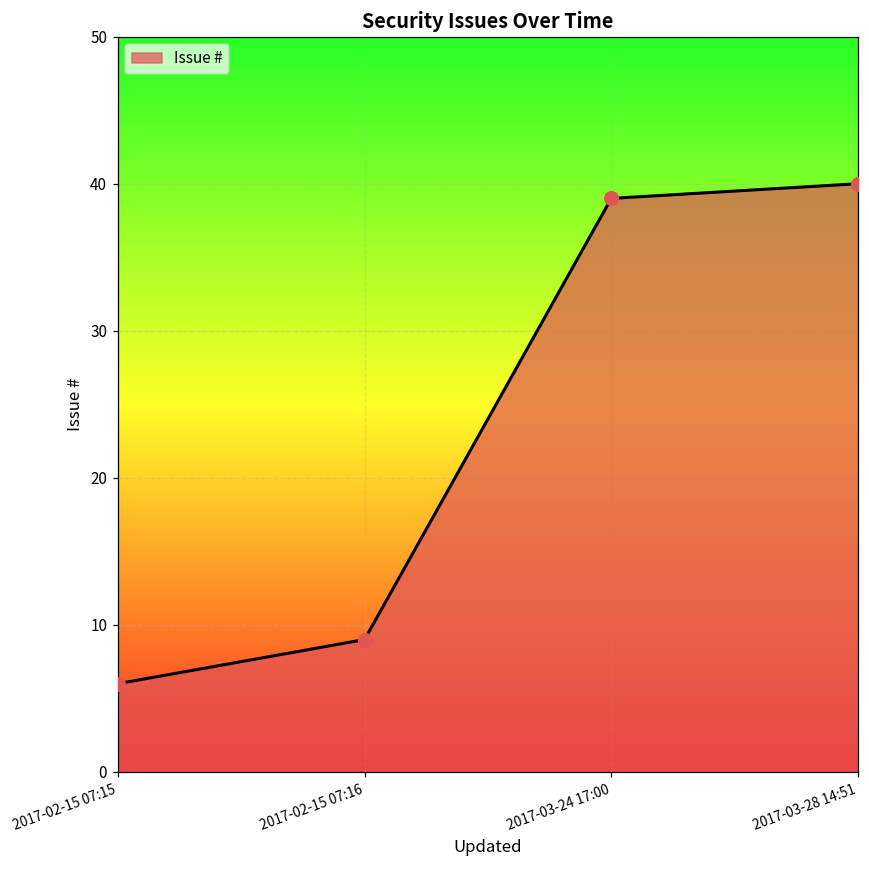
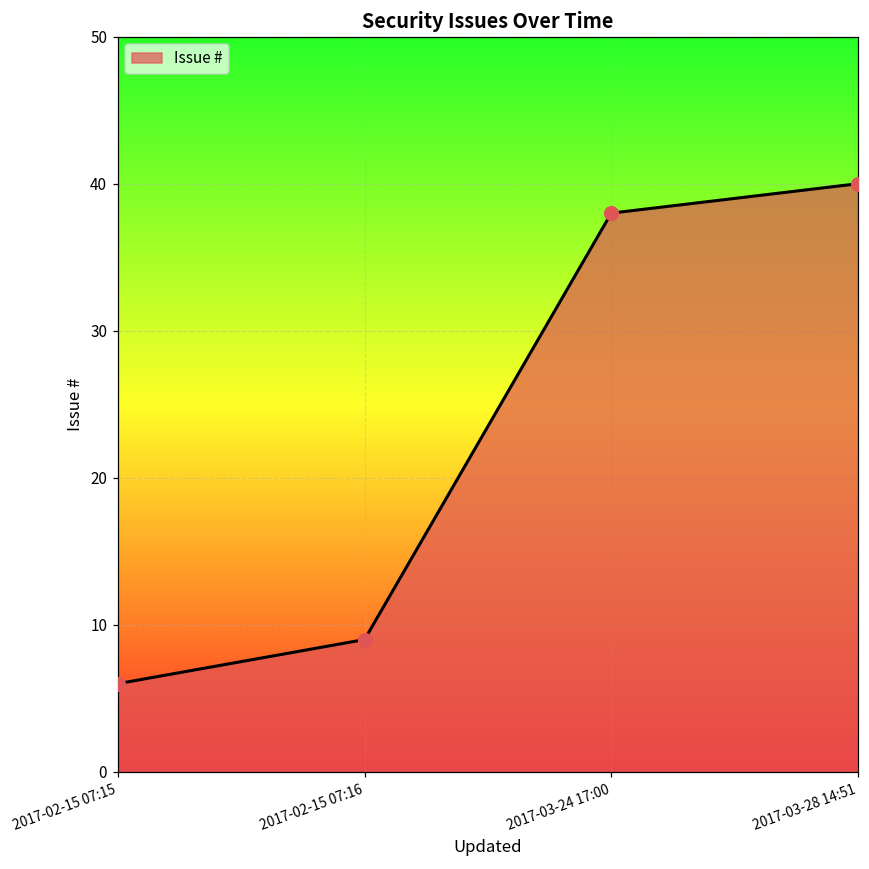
2017-03-24 17:00: 39 -> 38
